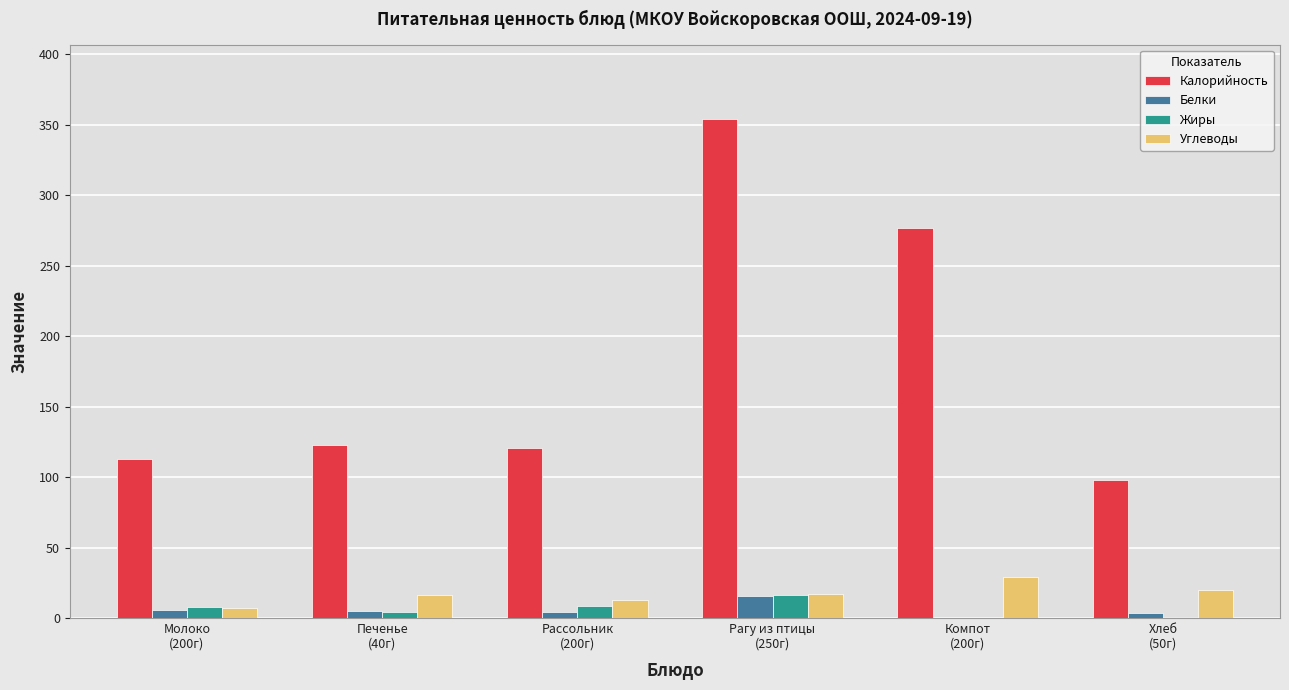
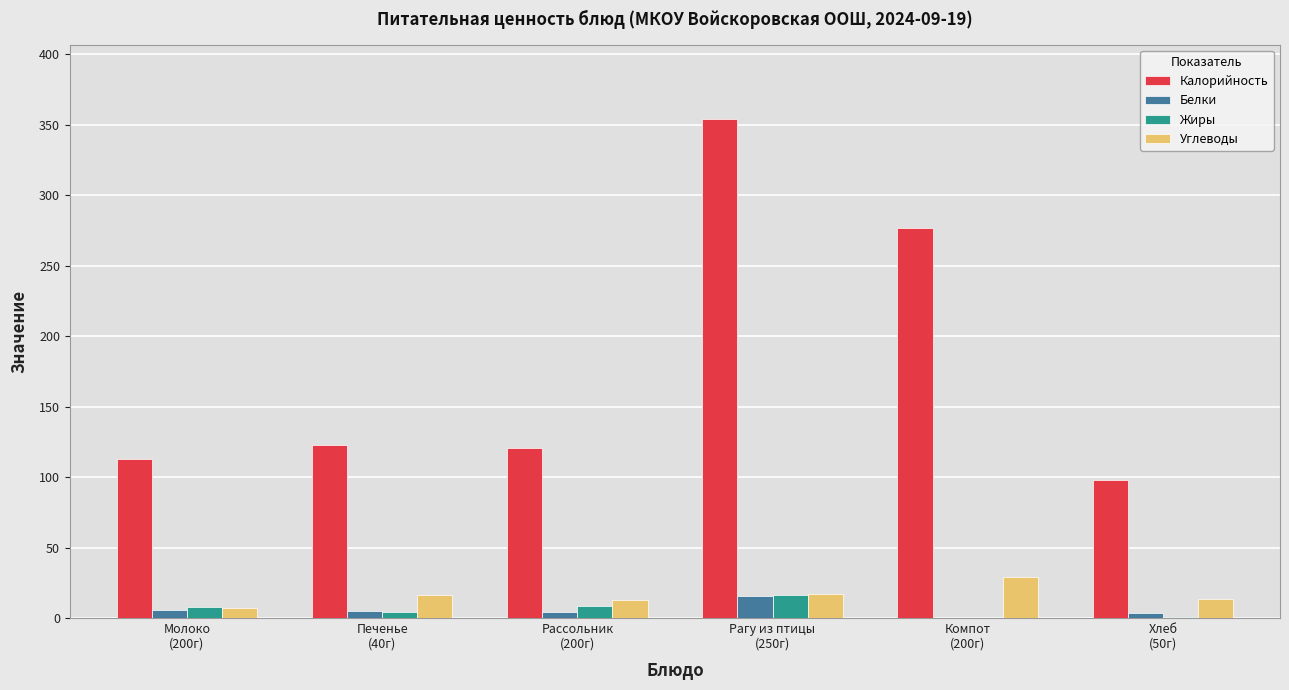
Углеводы, Хлеб (50г): 20 -> 14
